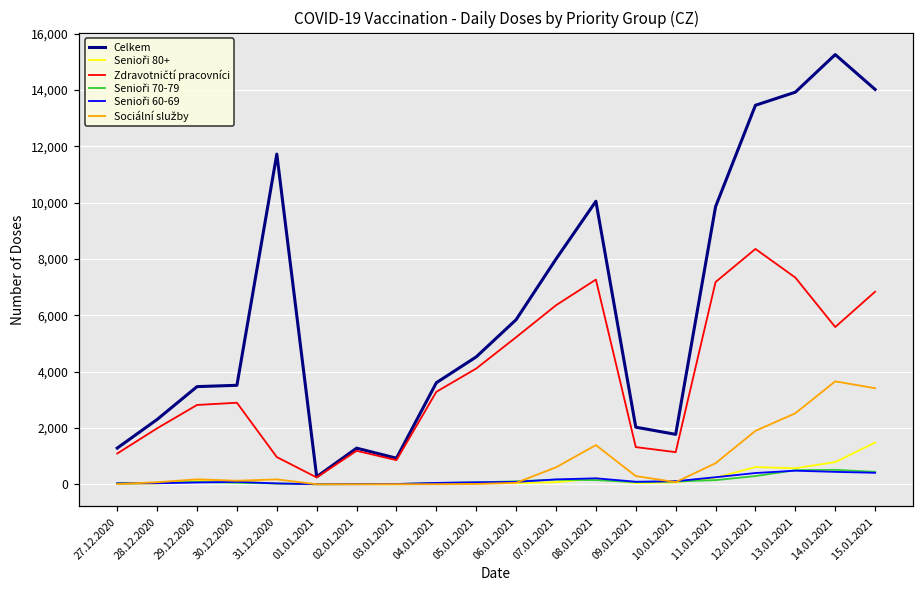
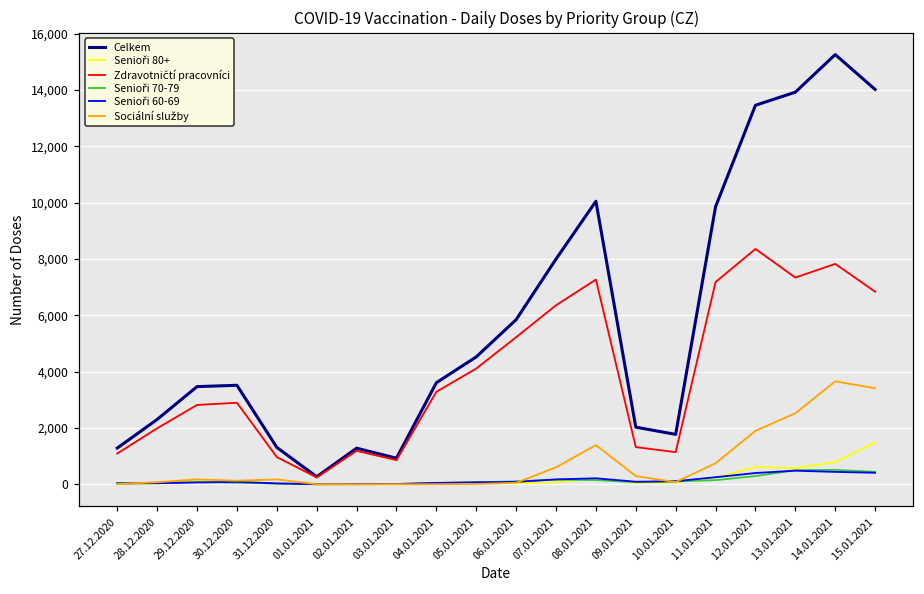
Celkem, 31.12.2020: 11,700 -> 1,300
Zdravotničtí pracovníci, 14.01.2021: 5,600 -> 7,800
